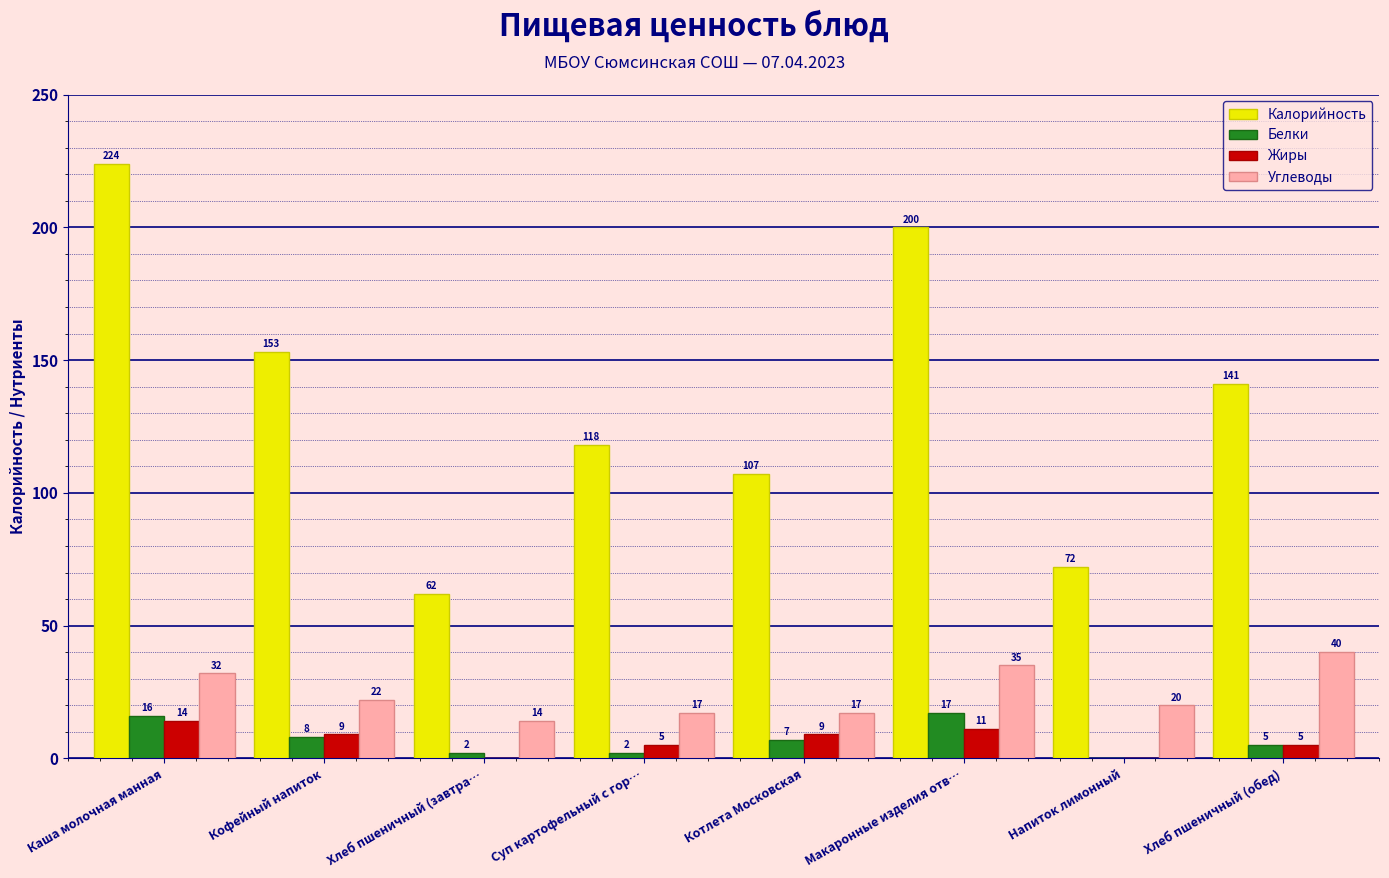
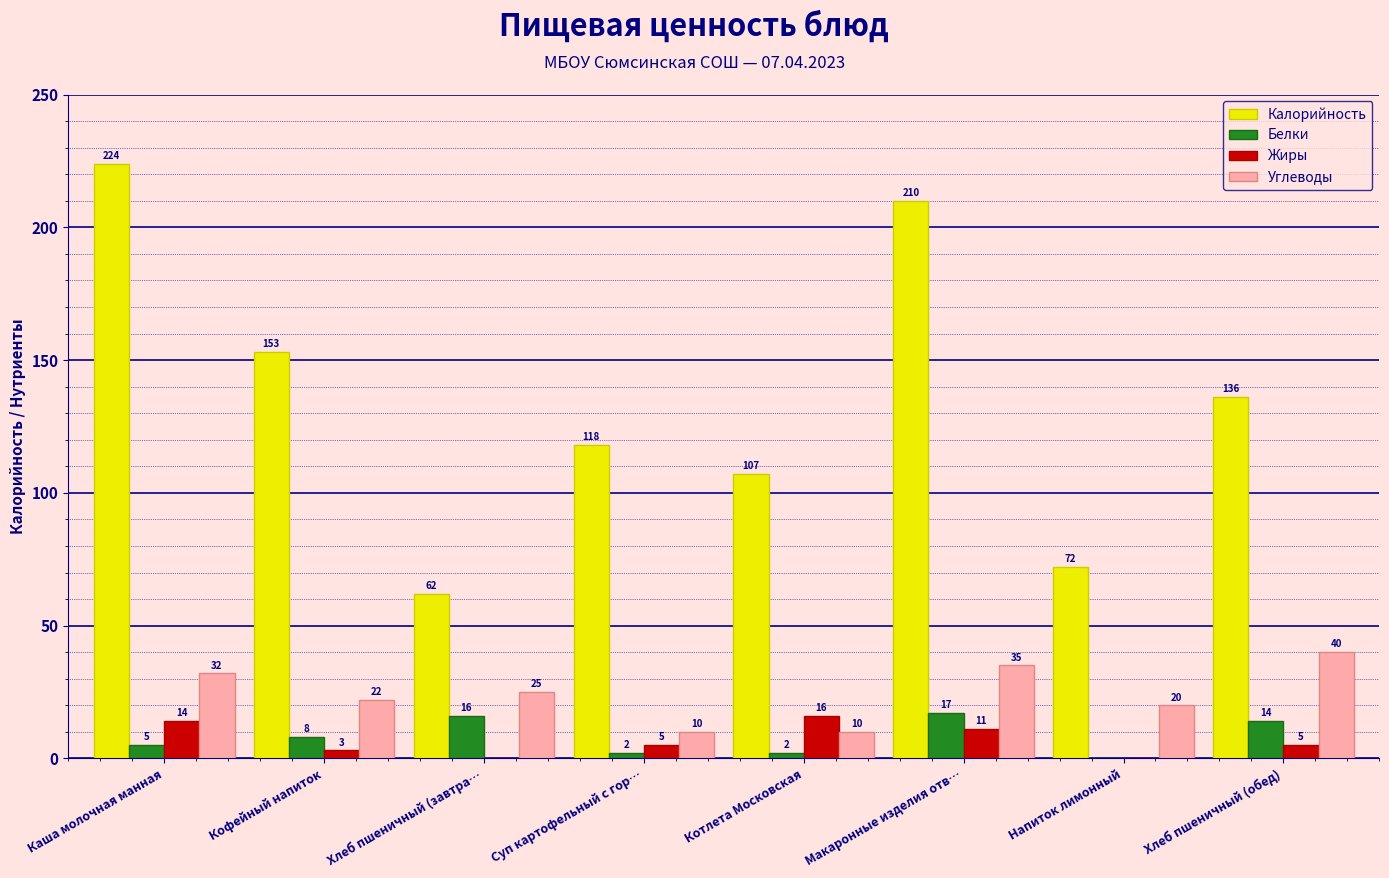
Белки, Каша молочная манная: 16 -> 5
Жиры, Кофейный напиток: 9 -> 3
Белки, Хлеб пшеничный (завтра…: 2 -> 16
Углеводы, Хлеб пшеничный (завтра…: 14 -> 25
Углеводы, Суп картофельный с гор…: 17 -> 10
Белки, Котлета Московская: 7 -> 2
Жиры, Котлета Московская: 9 -> 16
Углеводы, Котлета Московская: 17 -> 10
Калорийность, Макаронные изделия отв…: 200 -> 210
Калорийность, Хлеб пшеничный (обед): 141 -> 136
Белки, Хлеб пшеничный (обед): 5 -> 14
